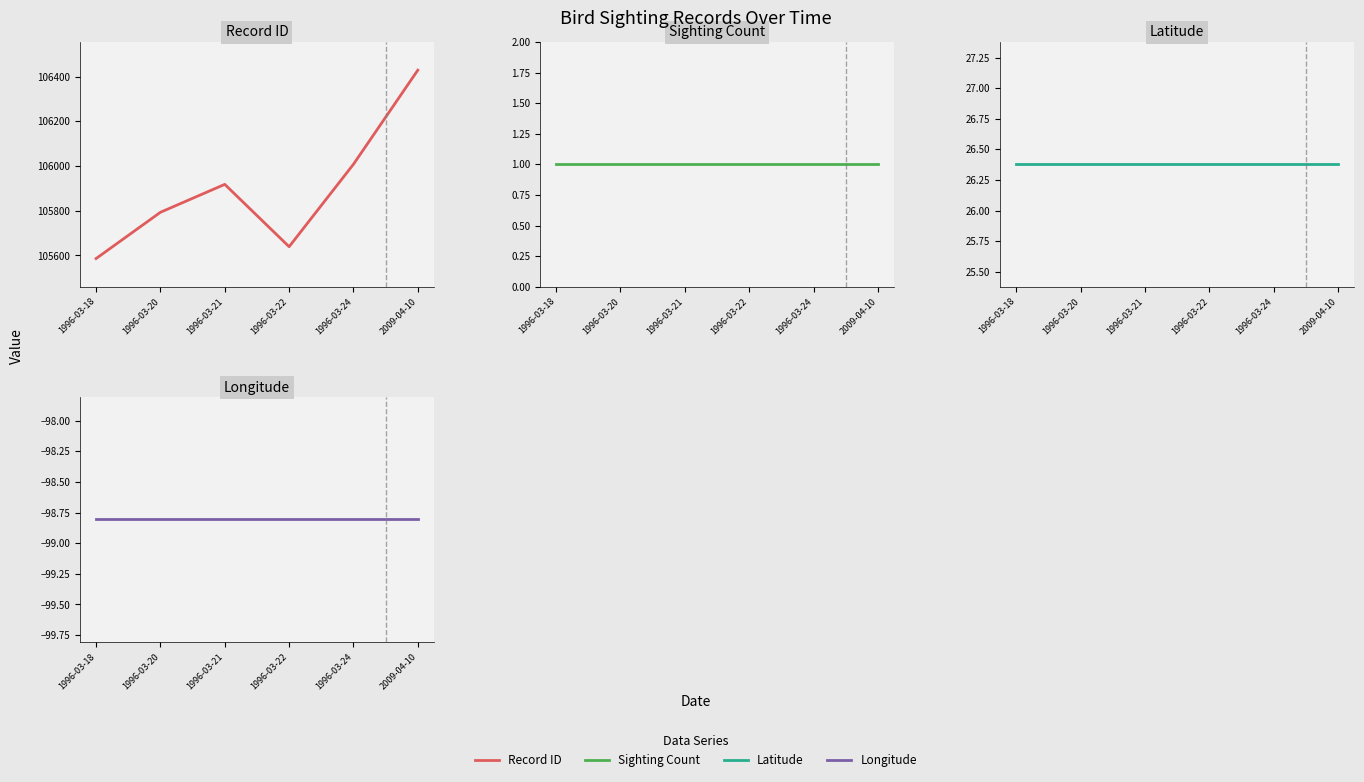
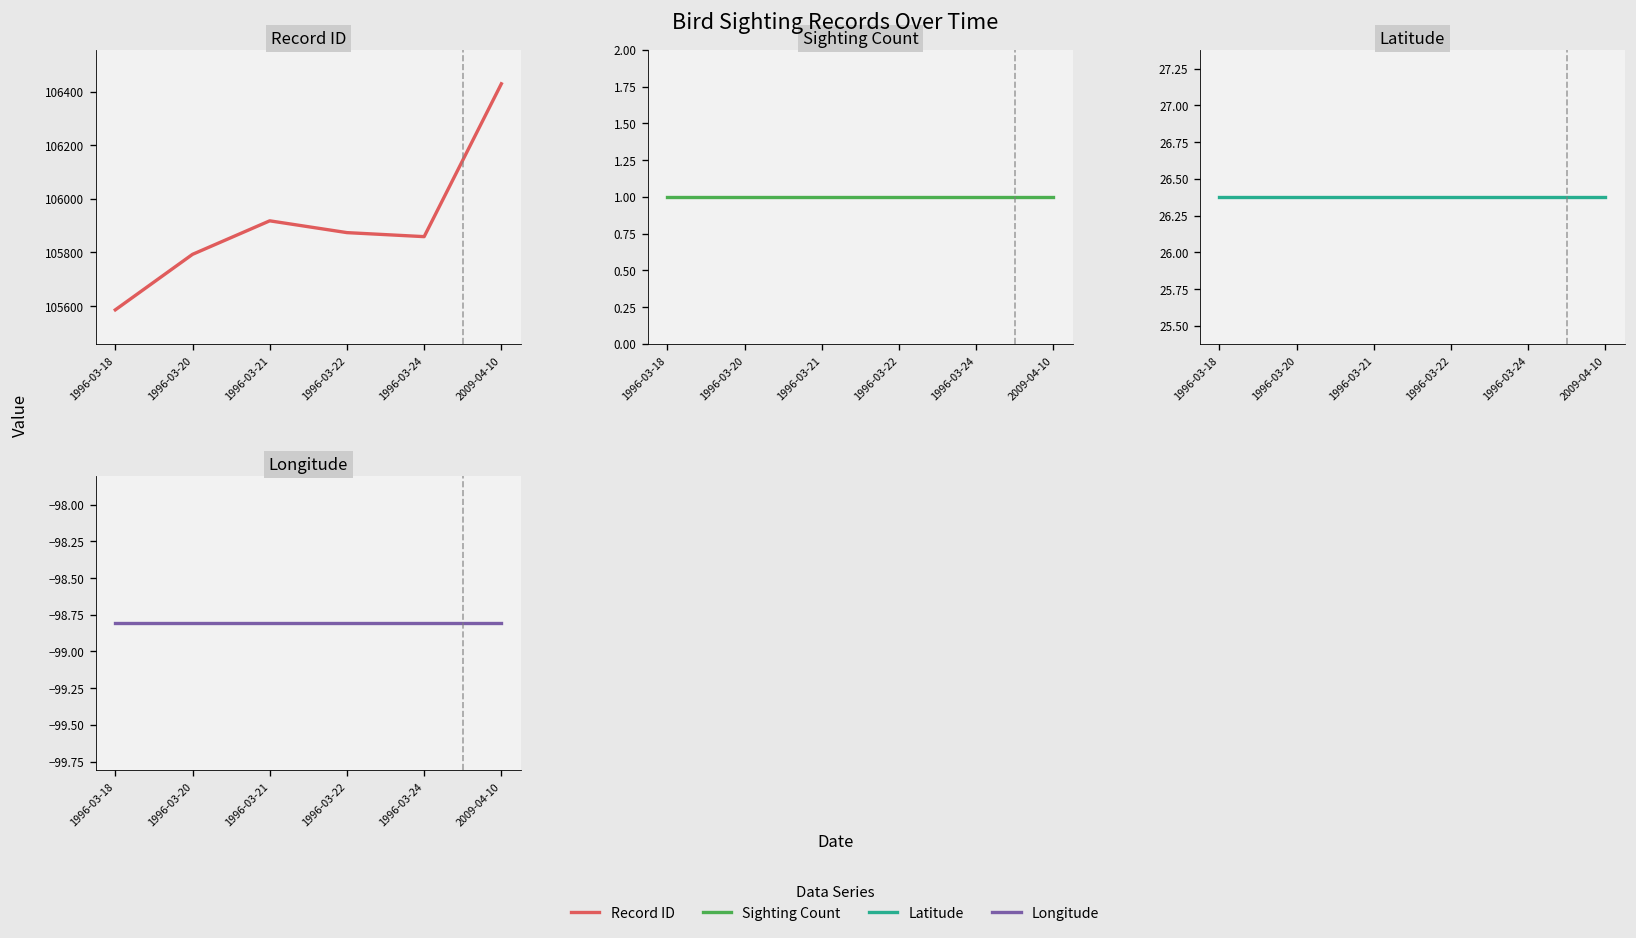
Record ID, 1996-03-22: 105640 -> 105870
Record ID, 1996-03-24: 106010 -> 105860
